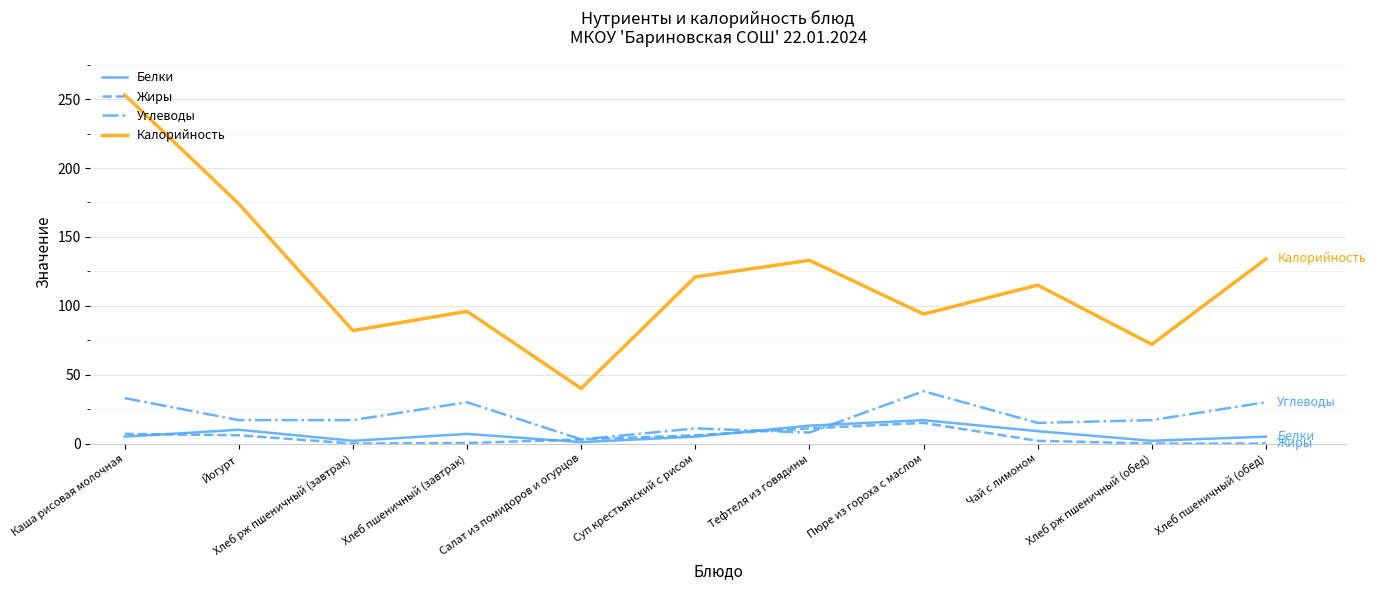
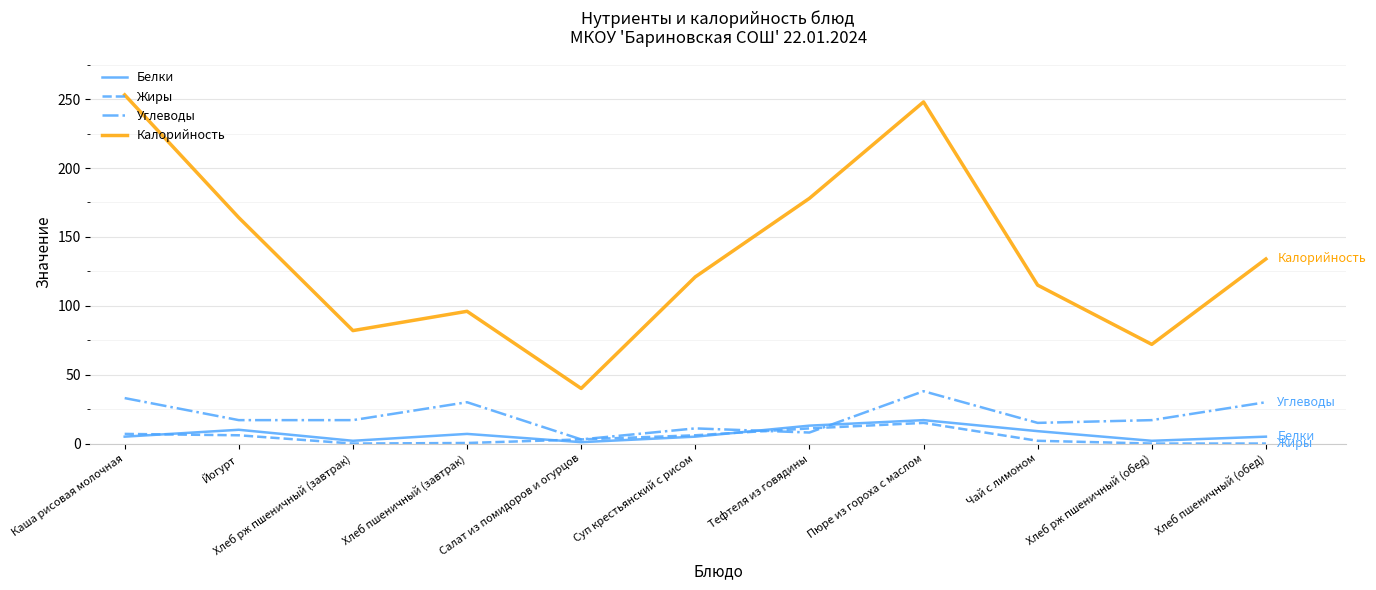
Калорийность, Йогурт: 174 -> 164
Калорийность, Тефтеля из говядины: 133 -> 178
Калорийность, Пюре из гороха с маслом: 94 -> 248
